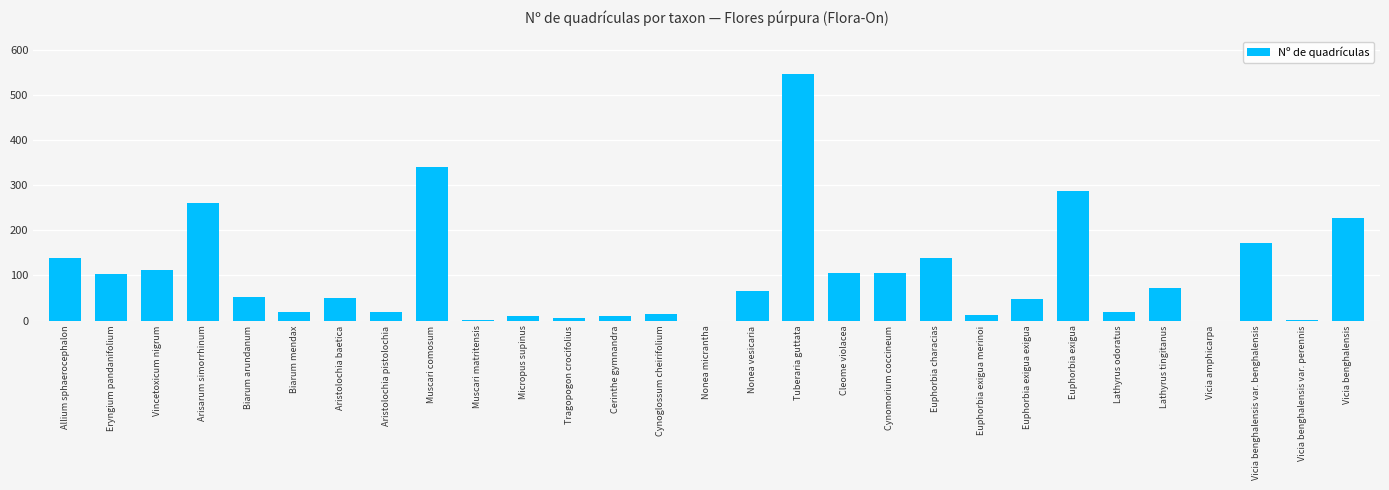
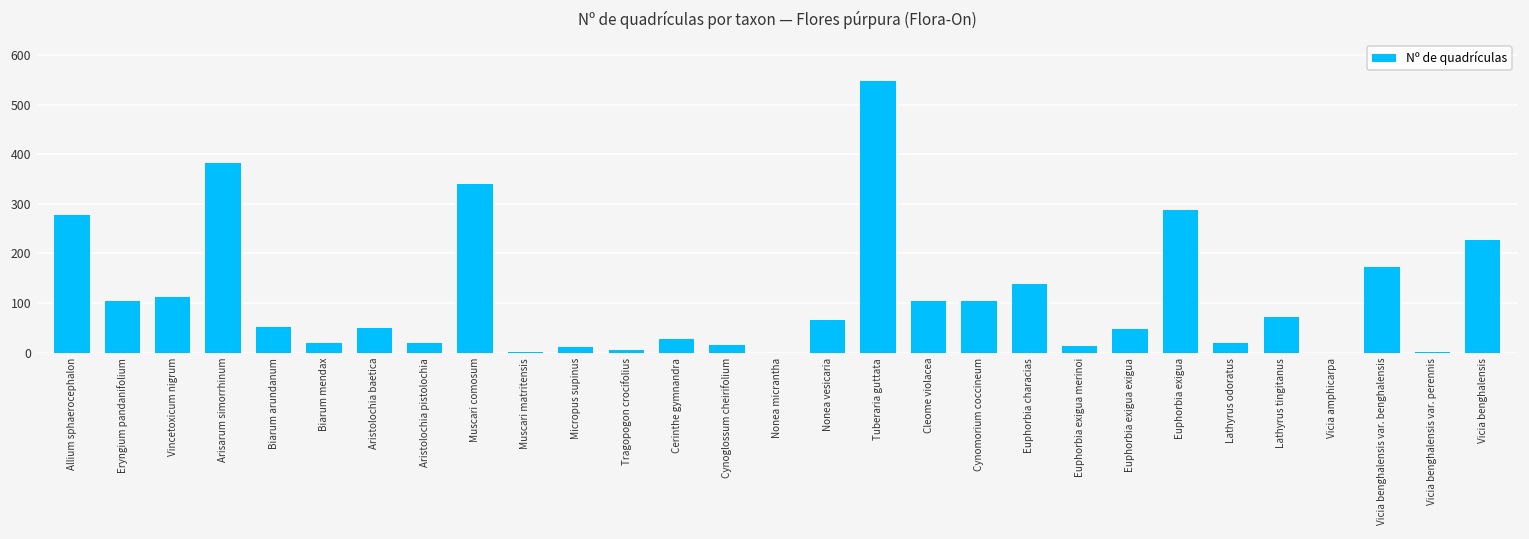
Allium sphaerocephalon: 140 -> 280
Arisarum simorrhinum: 260 -> 380
Cerinthe gymnandra: 10 -> 30
